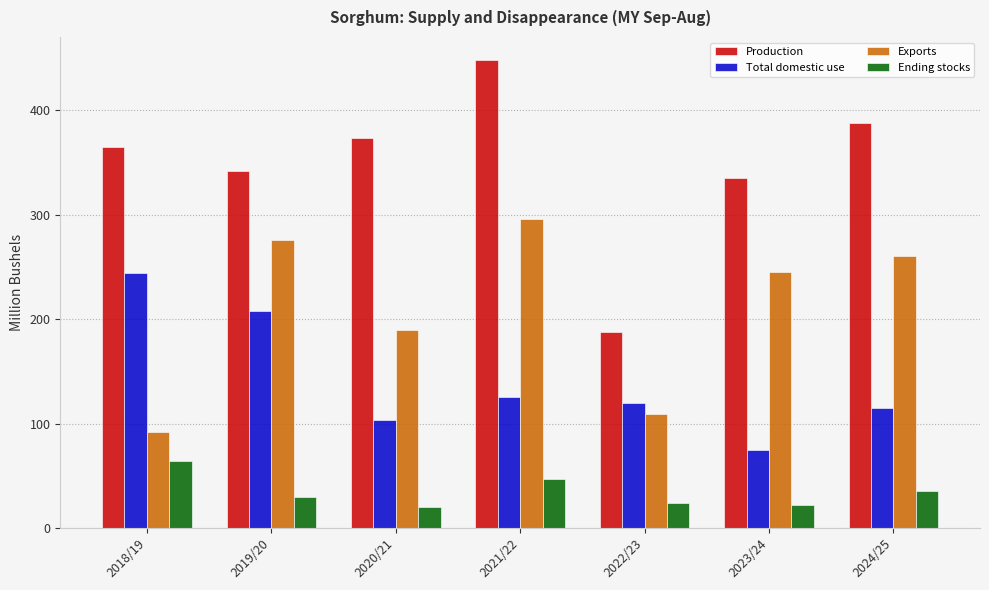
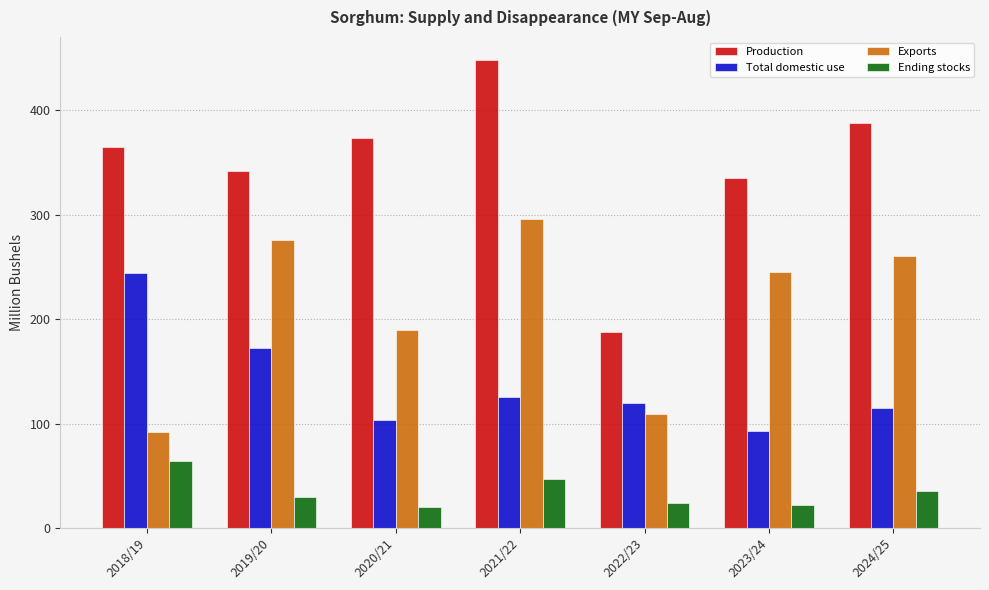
Total domestic use, 2019/20: 208 -> 172
Total domestic use, 2023/24: 75 -> 93
